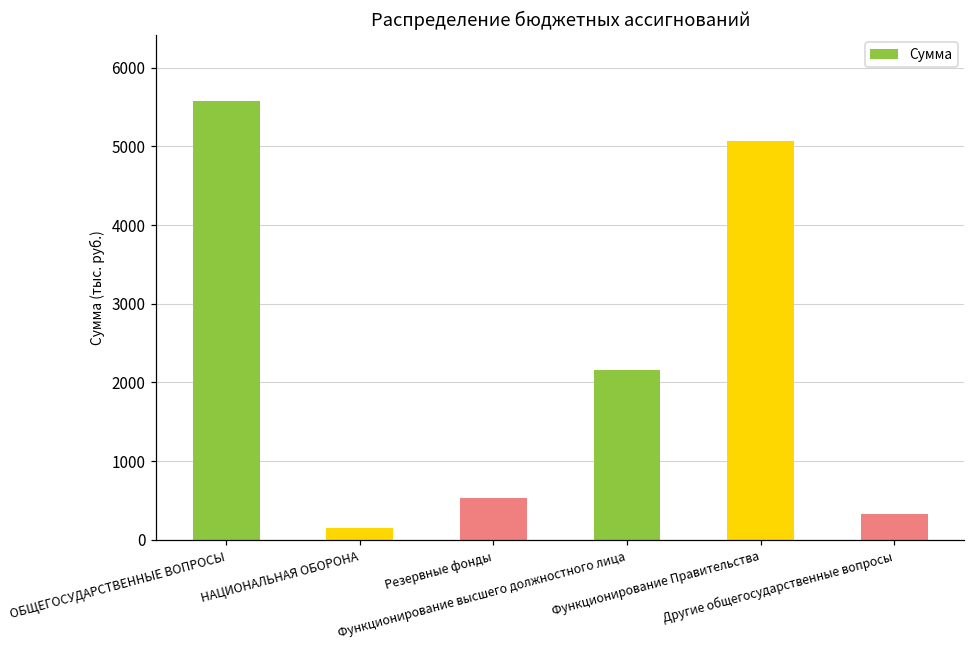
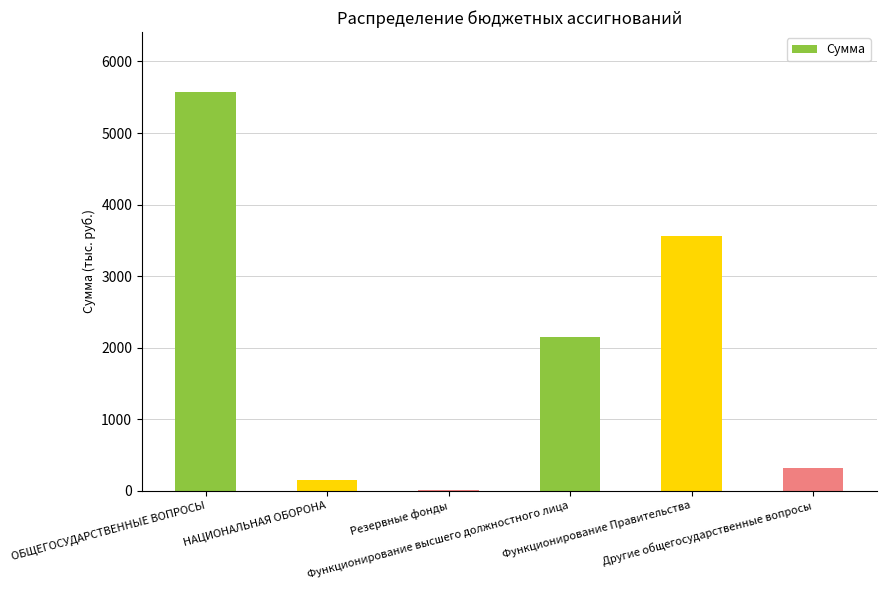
Резервные фонды: 500 -> 0
Функционирование Правительства: 5100 -> 3600
